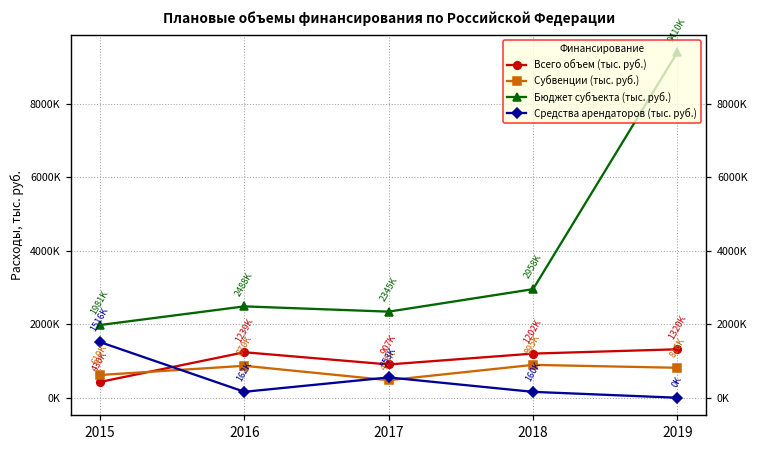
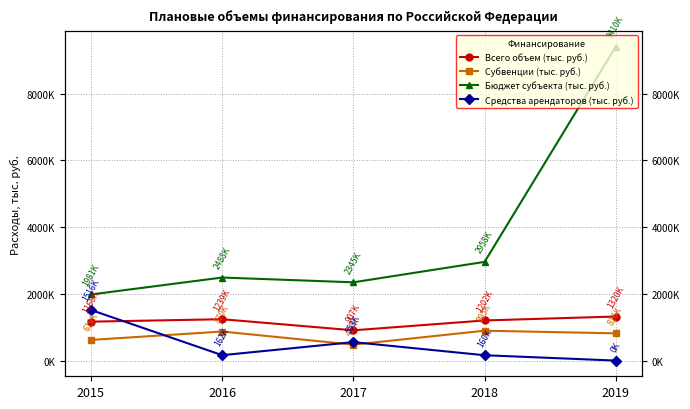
Всего объем (тыс. руб.), 2015: 430K -> 1166K
